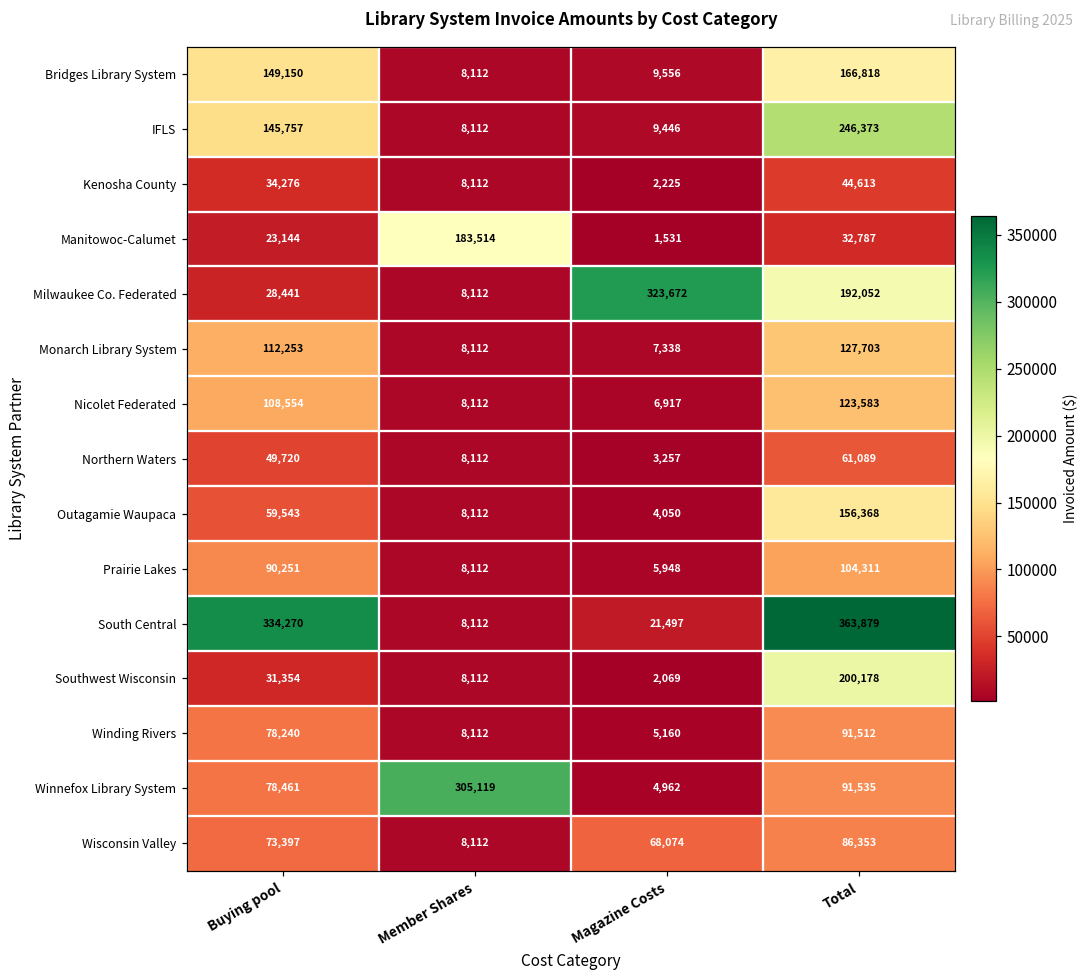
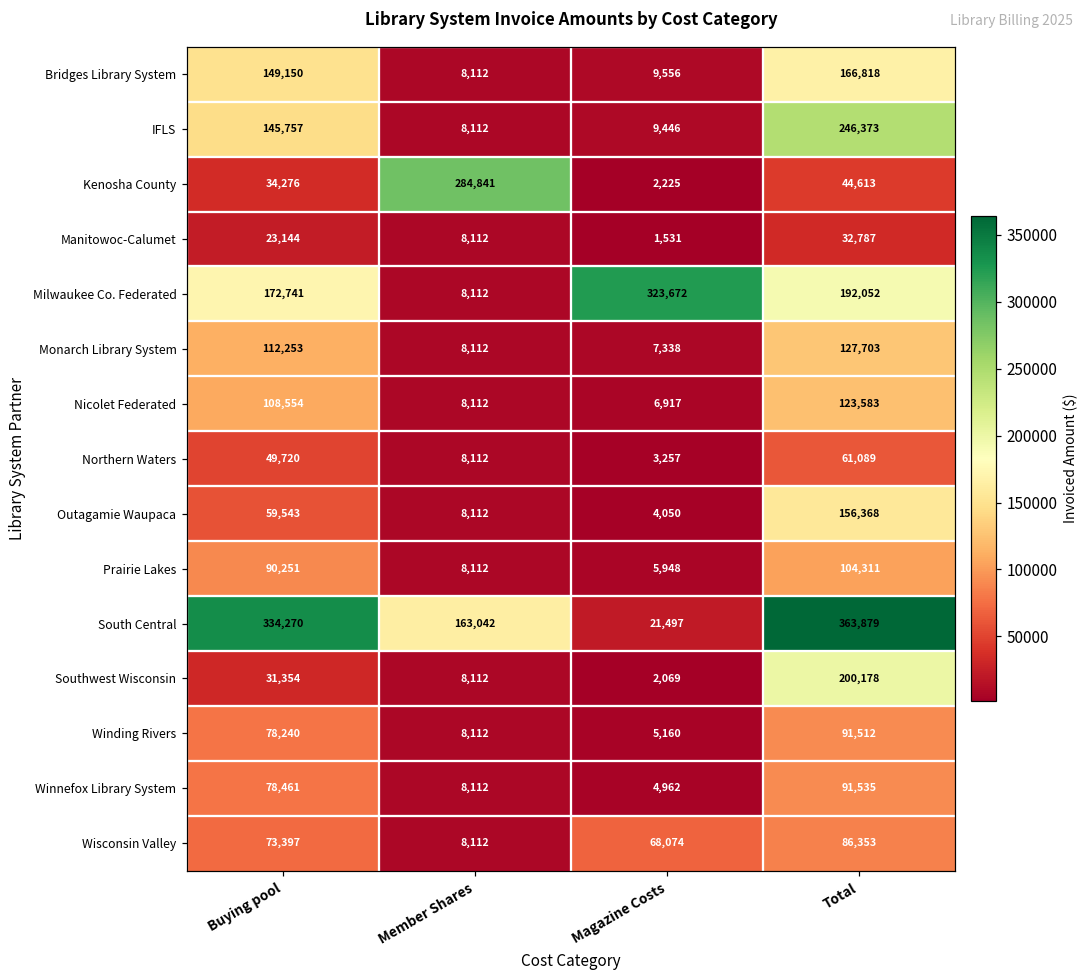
Kenosha County, Member Shares: 8,112 -> 284,841
Manitowoc-Calumet, Member Shares: 183,514 -> 8,112
Milwaukee Co. Federated, Buying pool: 28,441 -> 172,741
South Central, Member Shares: 8,112 -> 163,042
Winnefox Library System, Member Shares: 305,119 -> 8,112
